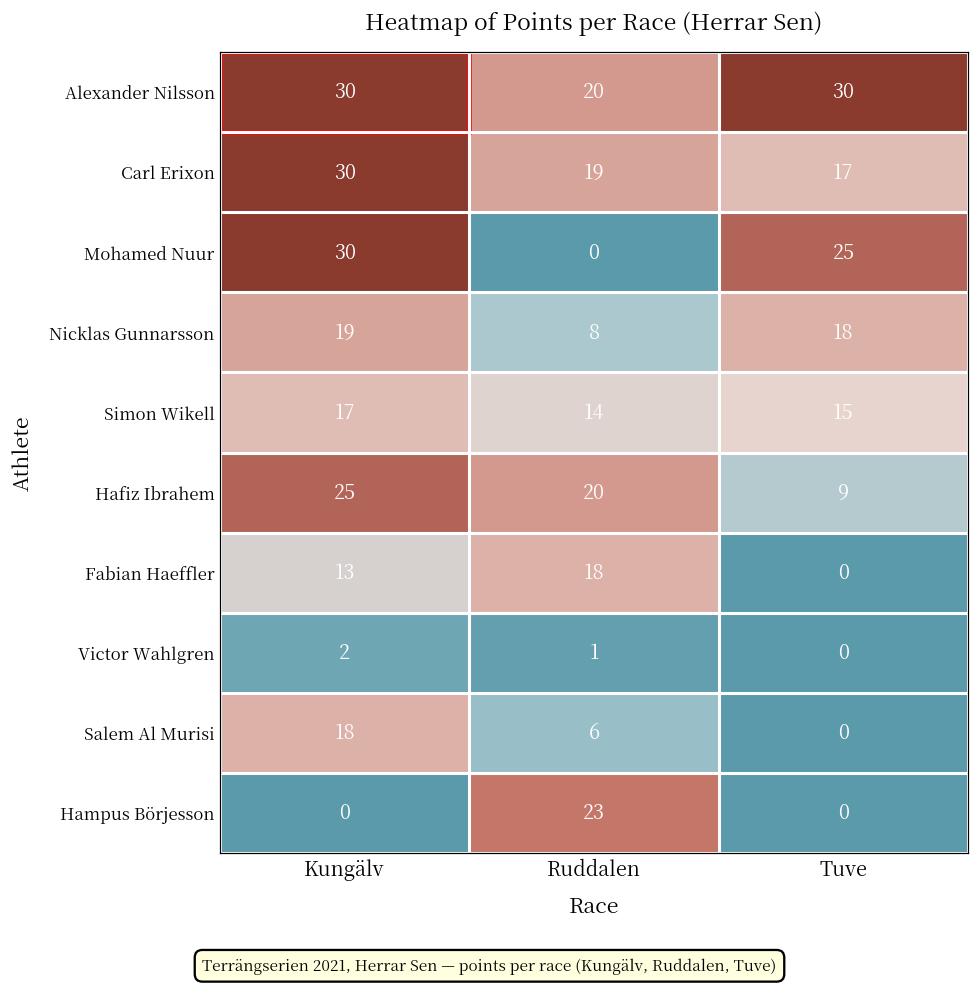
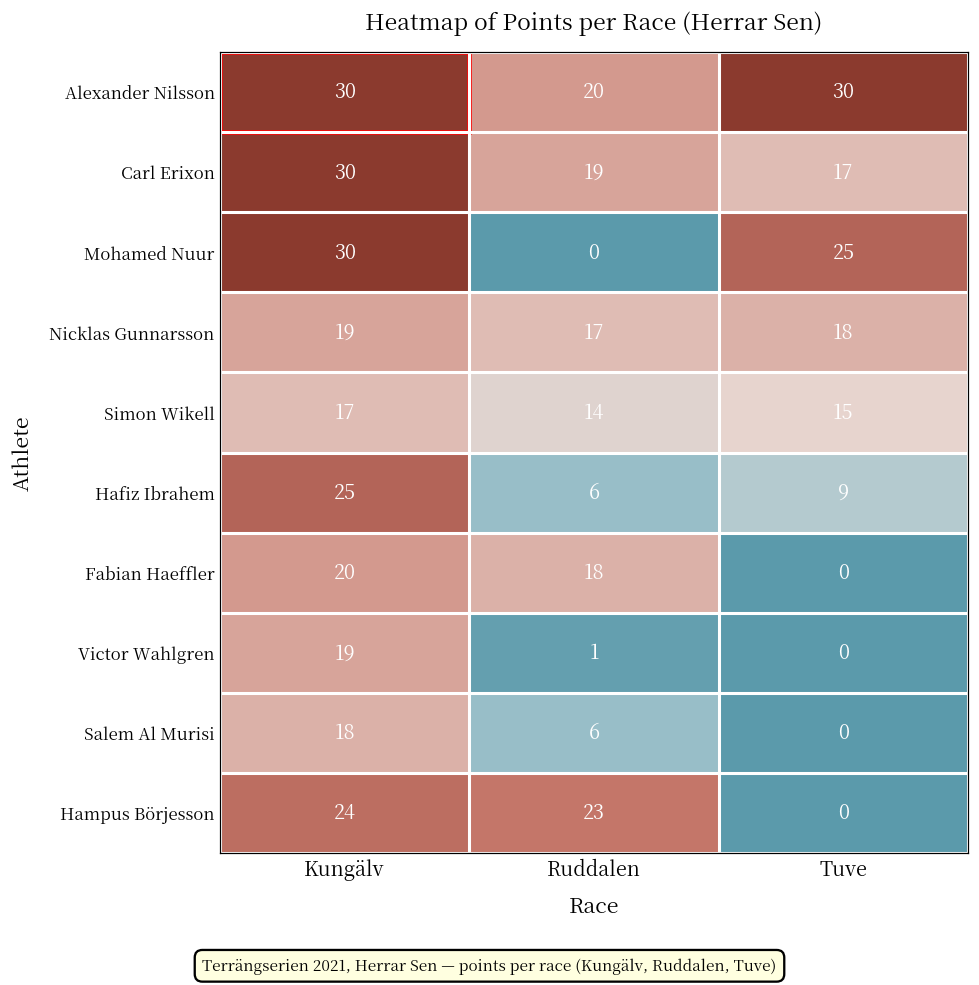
Nicklas Gunnarsson, Ruddalen: 8 -> 17
Hafiz Ibrahem, Ruddalen: 20 -> 6
Fabian Haeffler, Kungälv: 13 -> 20
Victor Wahlgren, Kungälv: 2 -> 19
Hampus Börjesson, Kungälv: 0 -> 24
